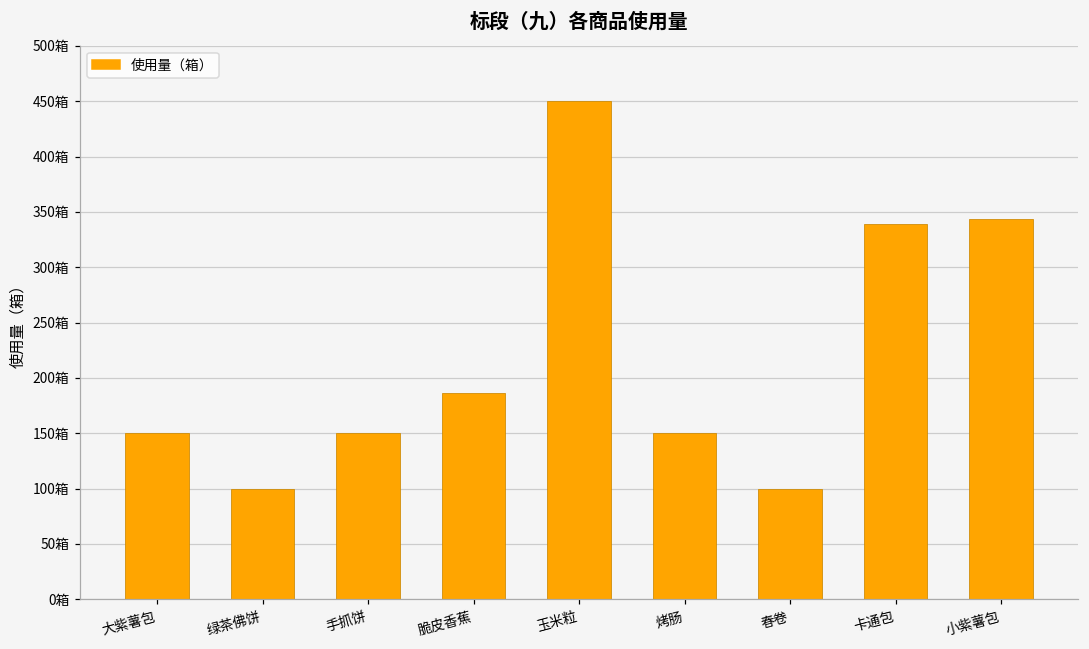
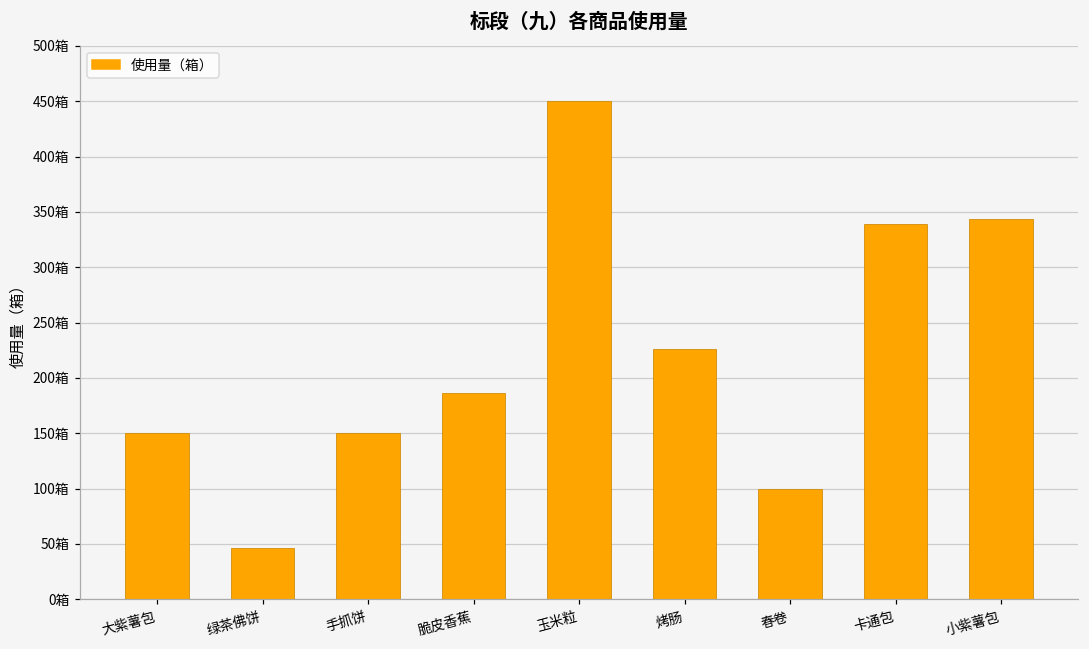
绿茶佛饼: 100箱 -> 46箱
烤肠: 150箱 -> 226箱
